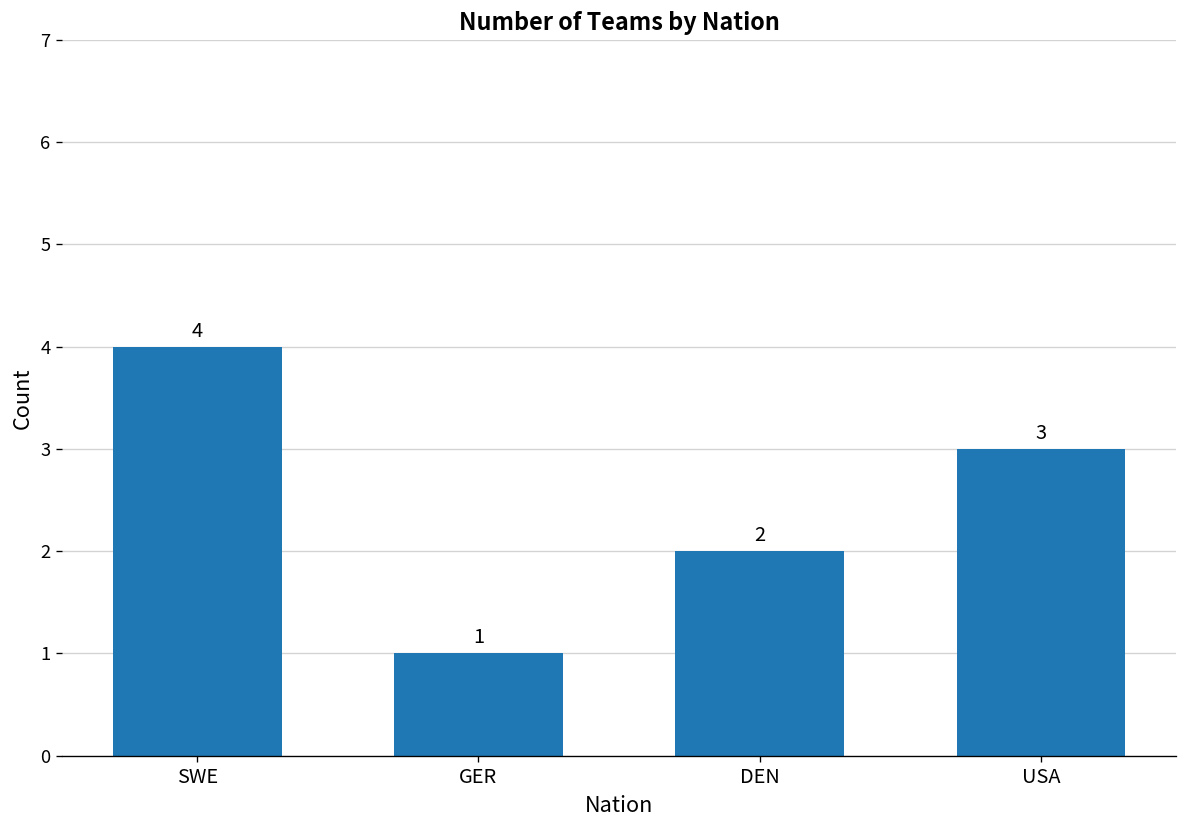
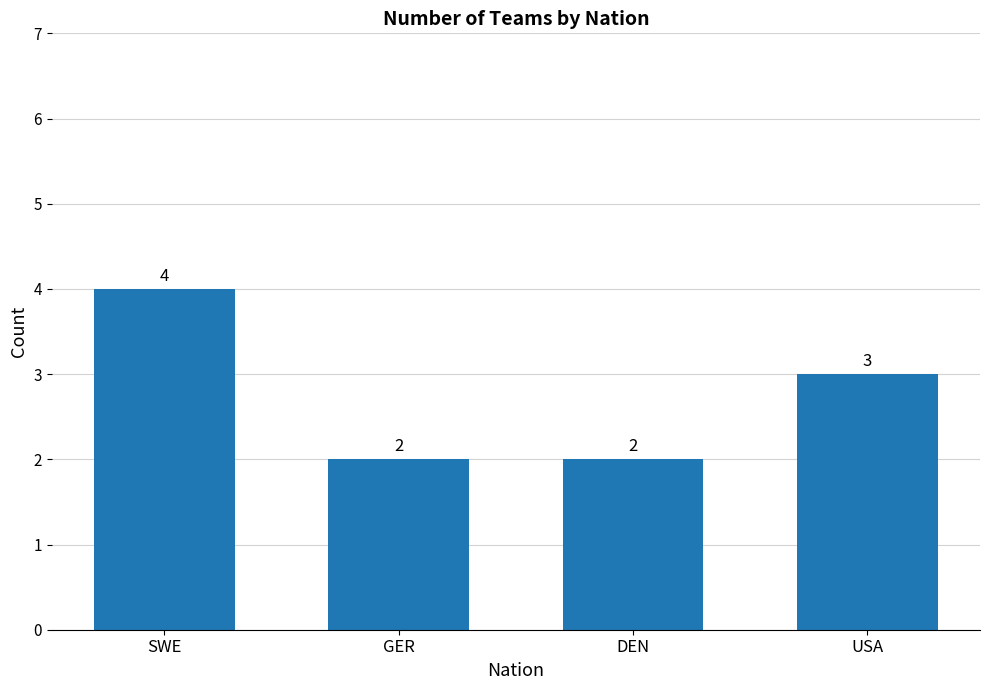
GER: 1 -> 2
